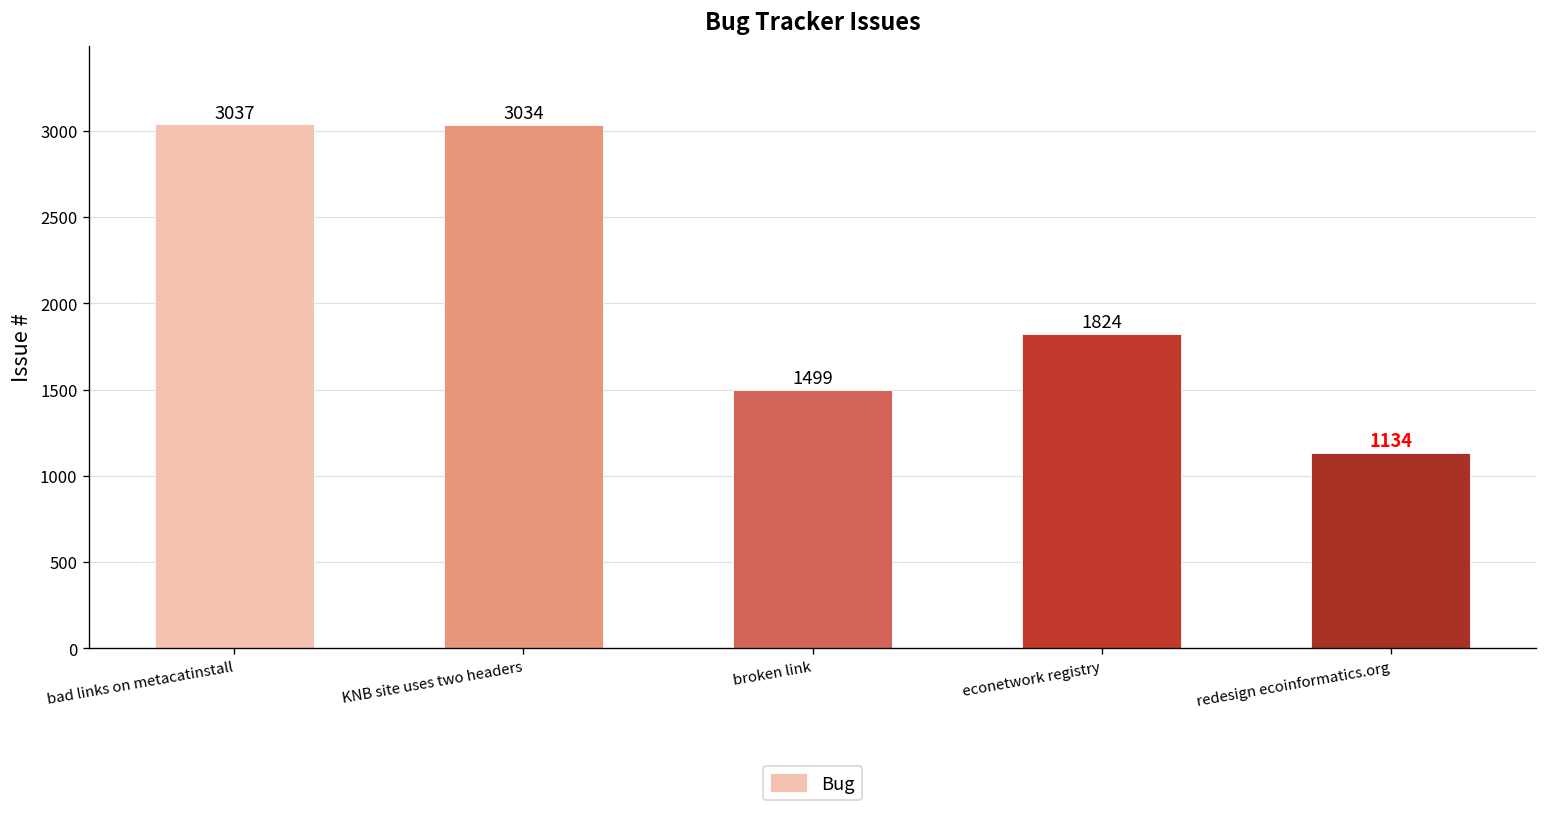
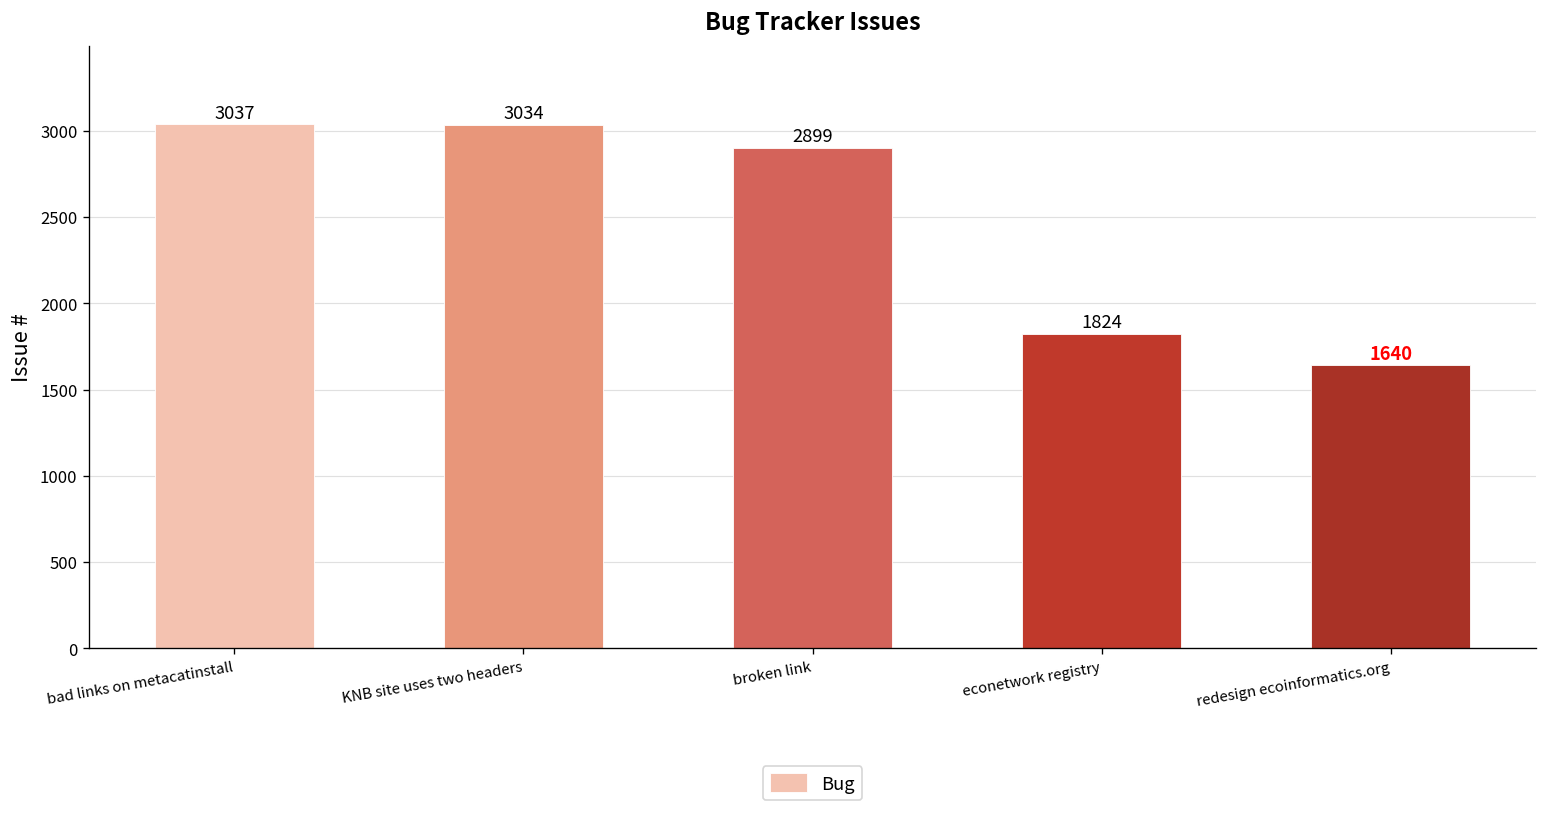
broken link: 1499 -> 2899
redesign ecoinformatics.org: 1134 -> 1640
